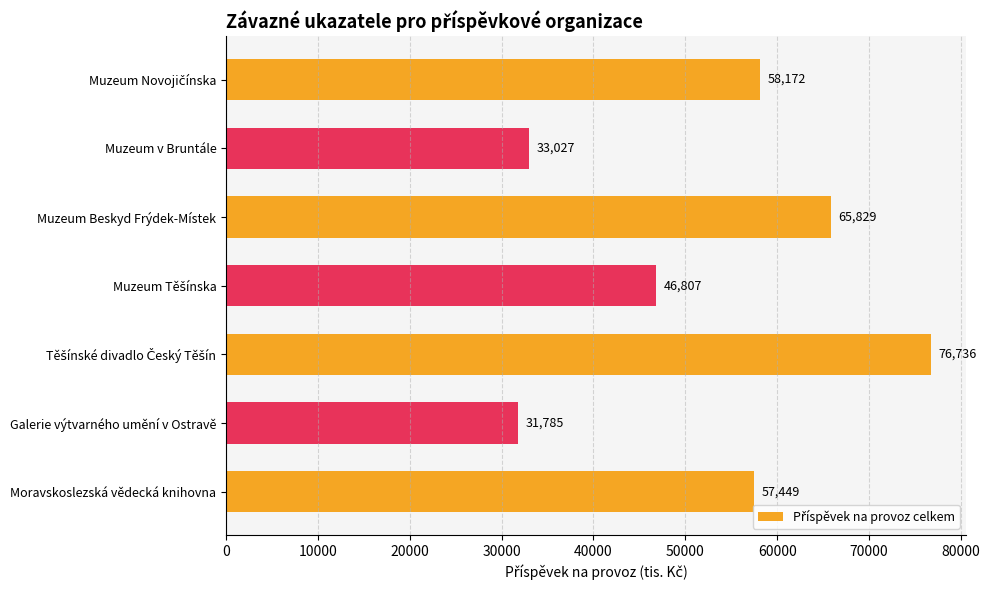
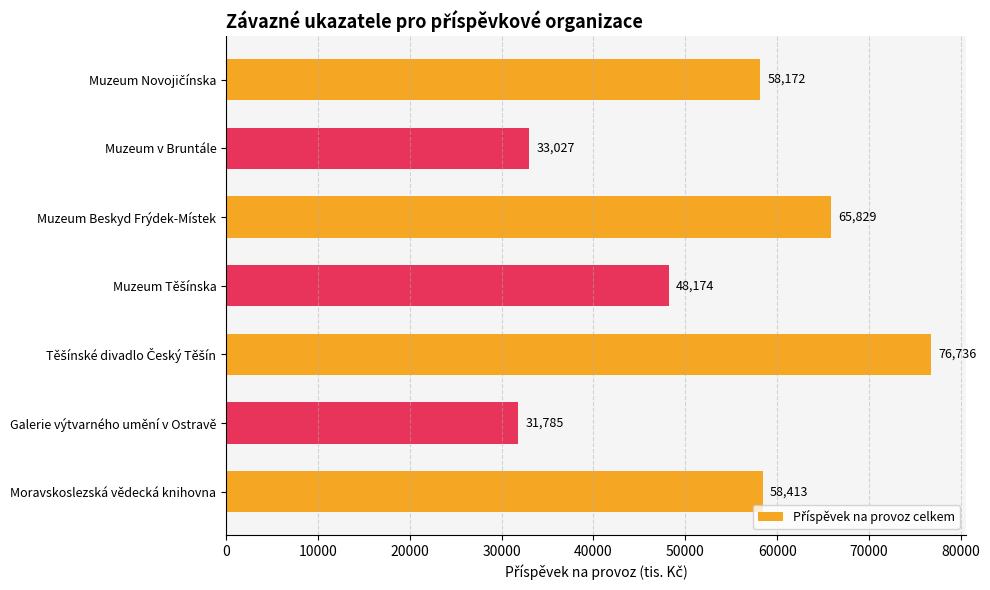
Muzeum Těšínska: 46,807 -> 48,174
Moravskoslezská vědecká knihovna: 57,449 -> 58,413
